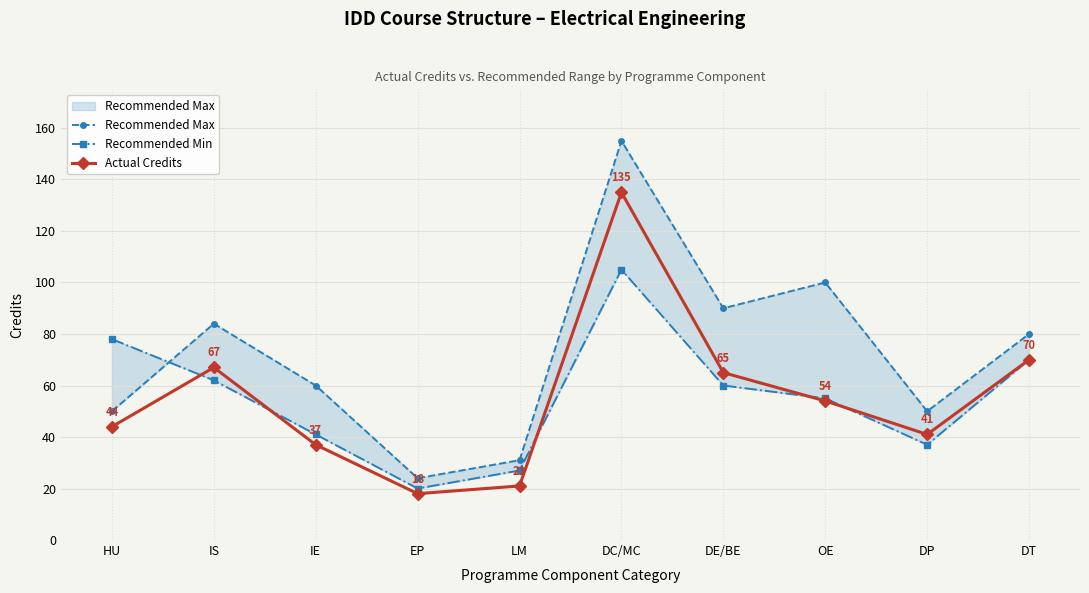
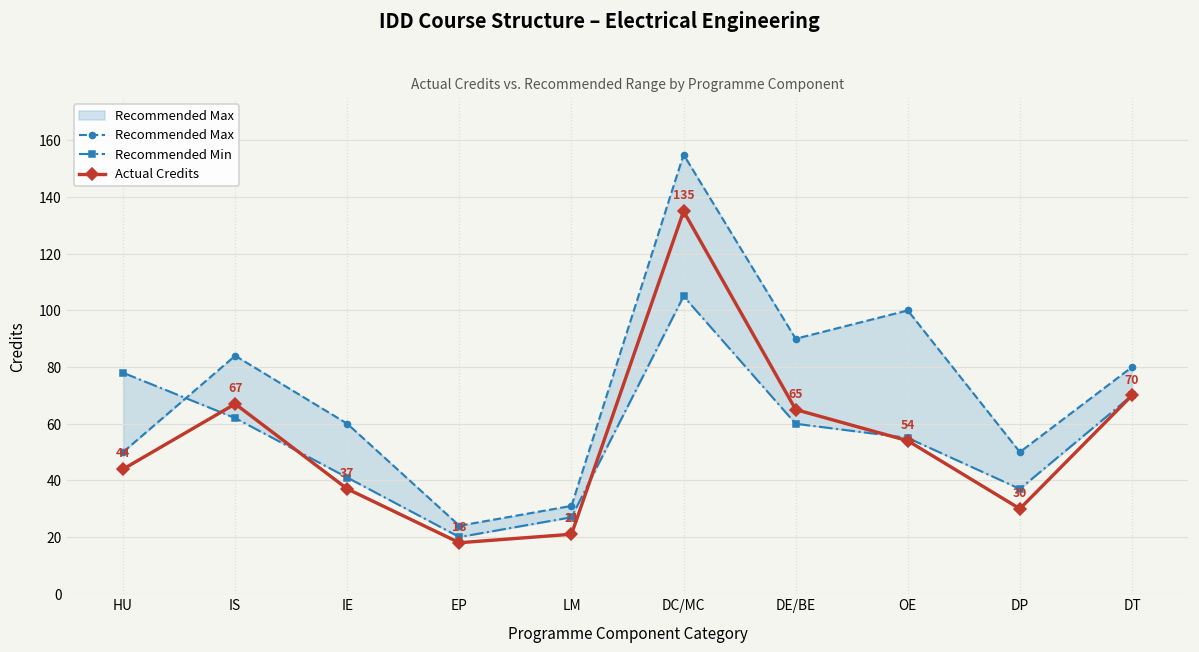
Actual Credits, DP: 41 -> 30
